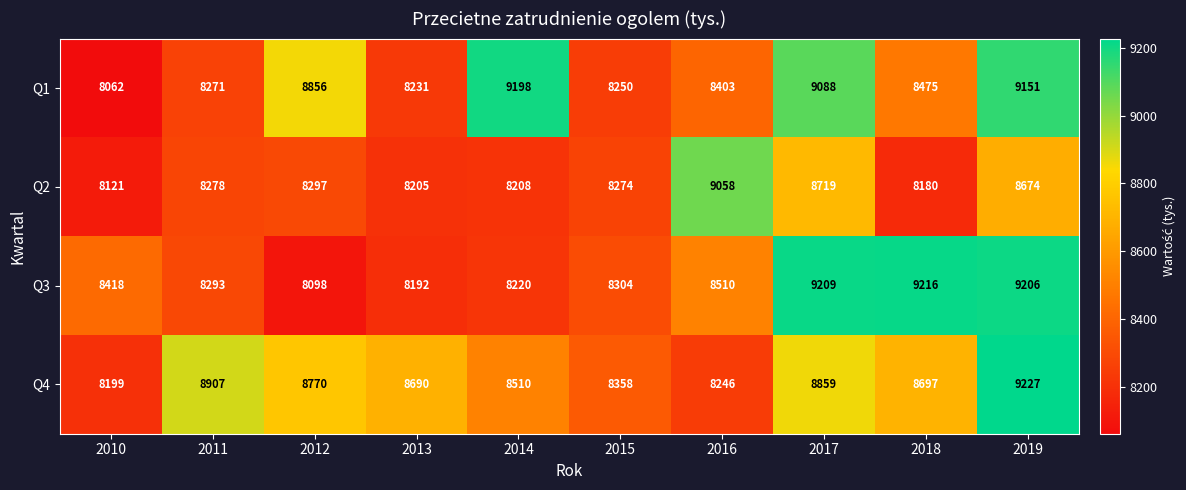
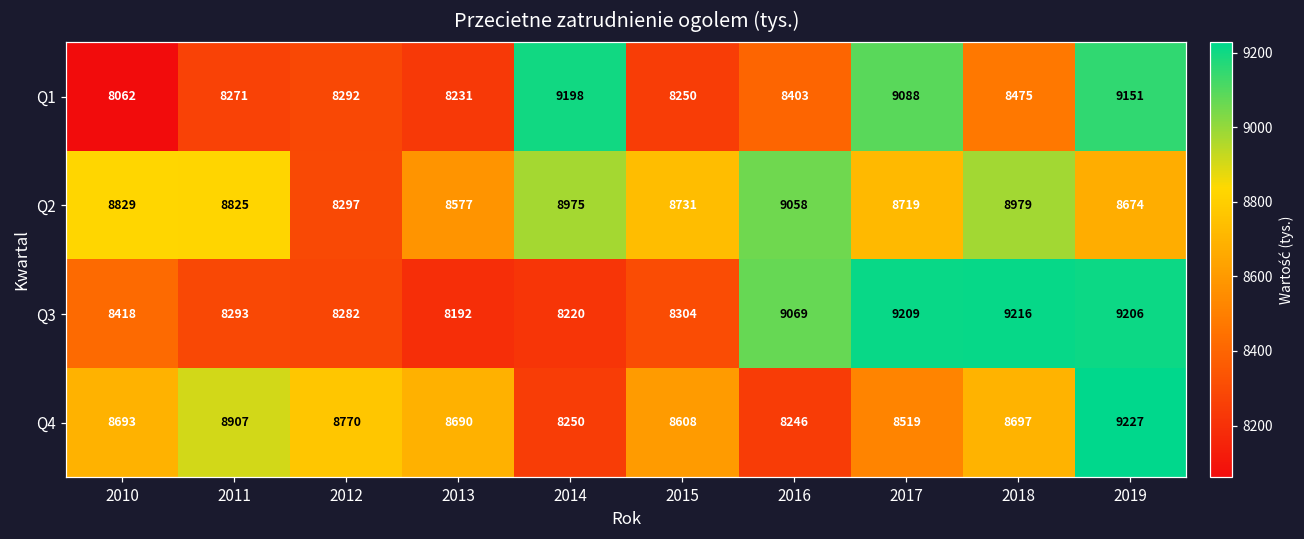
Q1, 2012: 8856 -> 8292
Q2, 2010: 8121 -> 8829
Q2, 2011: 8278 -> 8825
Q2, 2013: 8205 -> 8577
Q2, 2014: 8208 -> 8975
Q2, 2015: 8274 -> 8731
Q2, 2018: 8180 -> 8979
Q3, 2012: 8098 -> 8282
Q3, 2016: 8510 -> 9069
Q4, 2010: 8199 -> 8693
Q4, 2014: 8510 -> 8250
Q4, 2015: 8358 -> 8608
Q4, 2017: 8859 -> 8519
